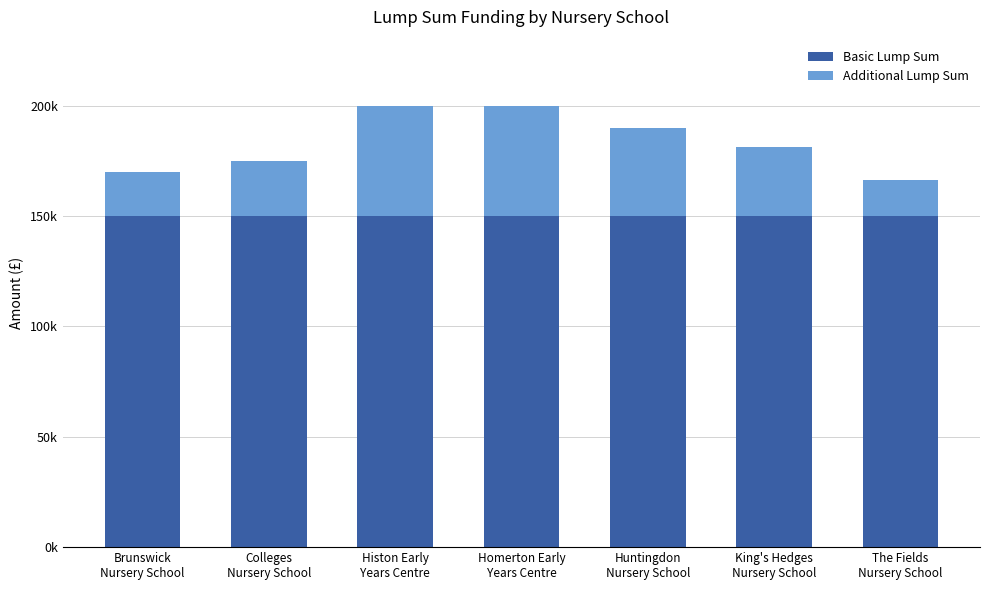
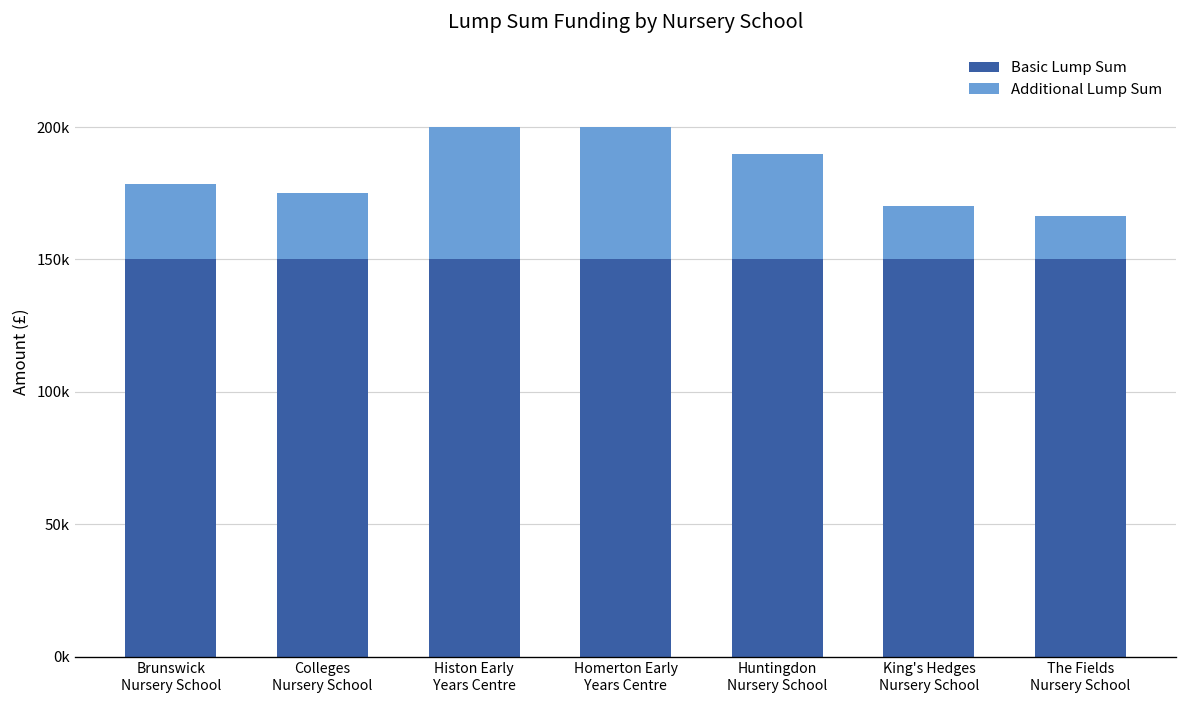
Additional Lump Sum, Brunswick Nursery School: 20000 -> 28000
Additional Lump Sum, King's Hedges Nursery School: 32000 -> 20000
